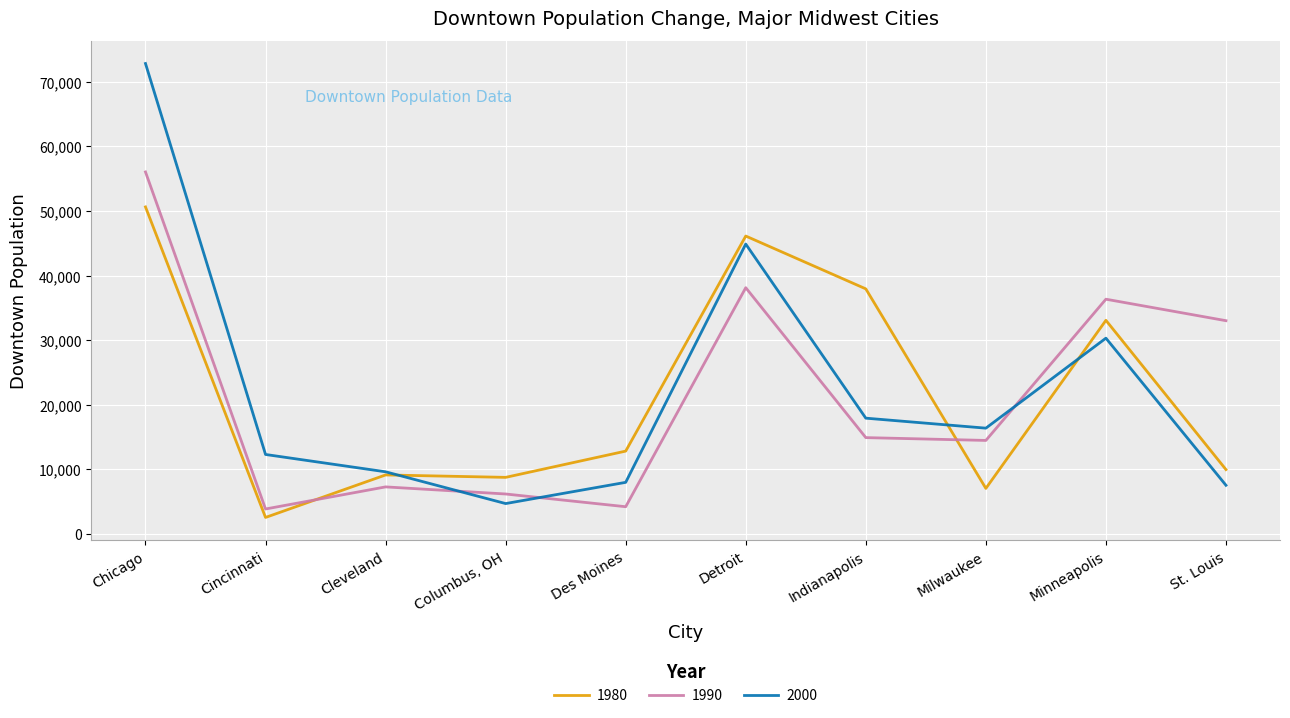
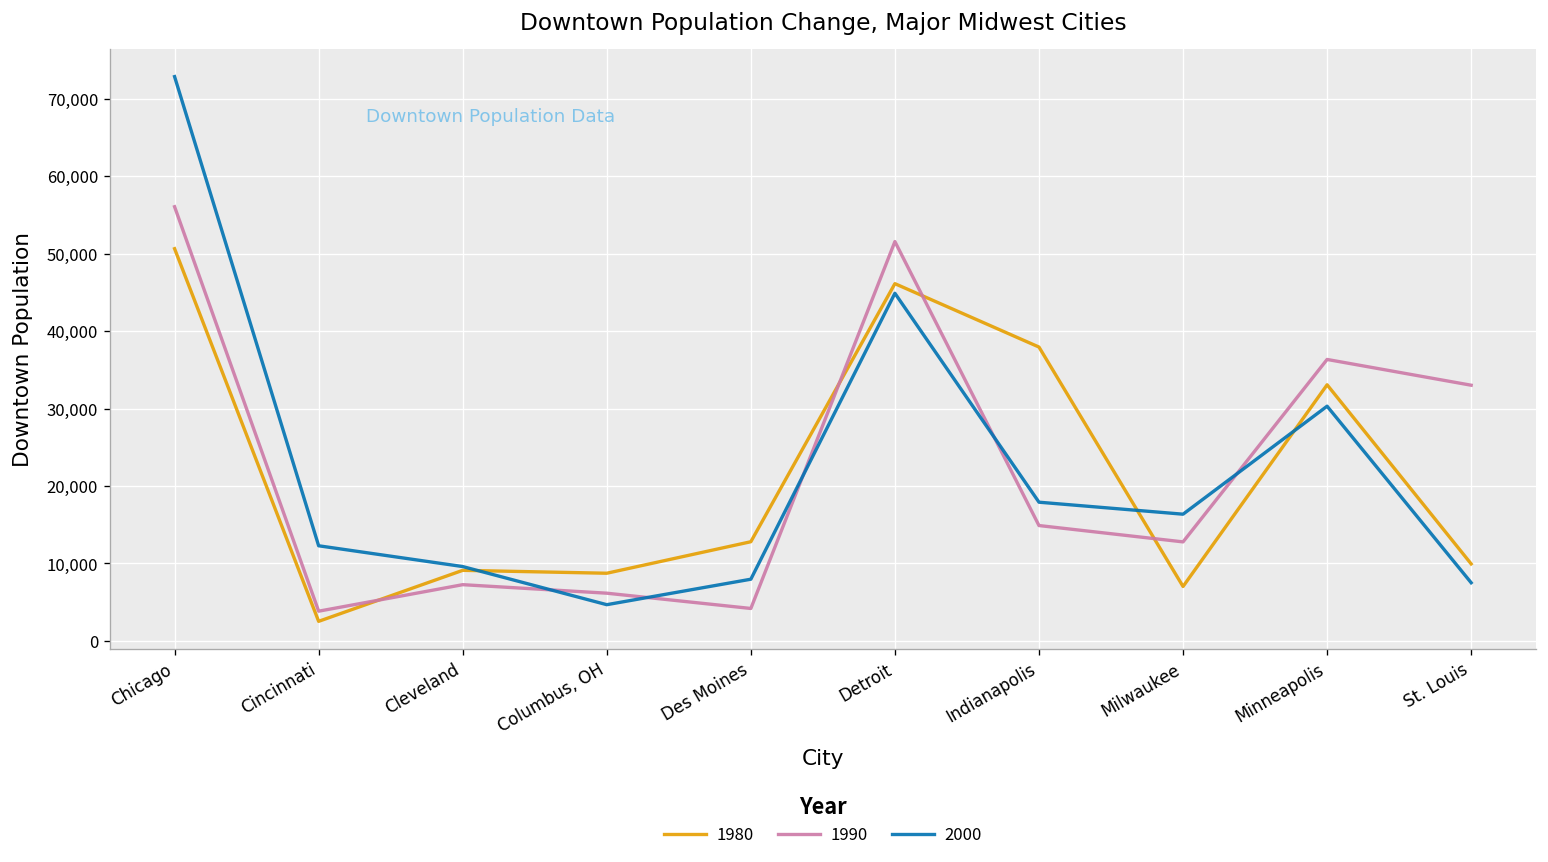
1990, Detroit: 38,000 -> 52,000
1990, Milwaukee: 14,000 -> 13,000
